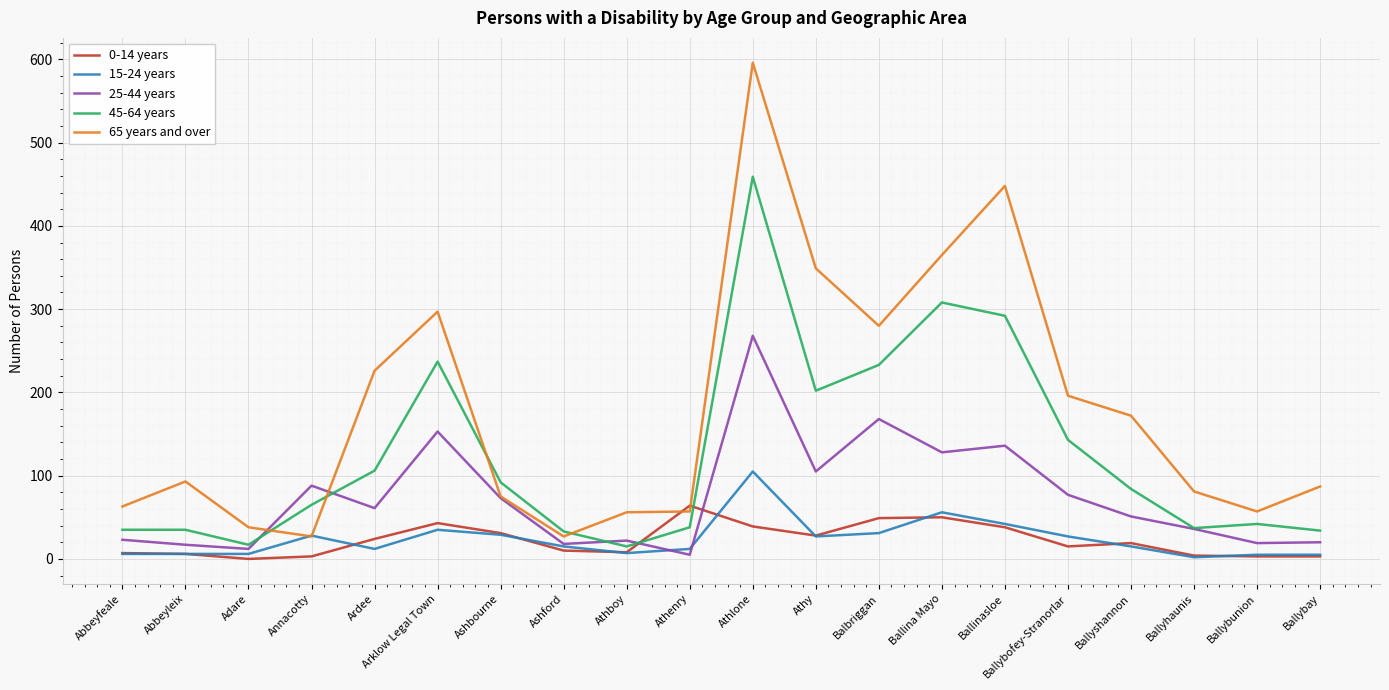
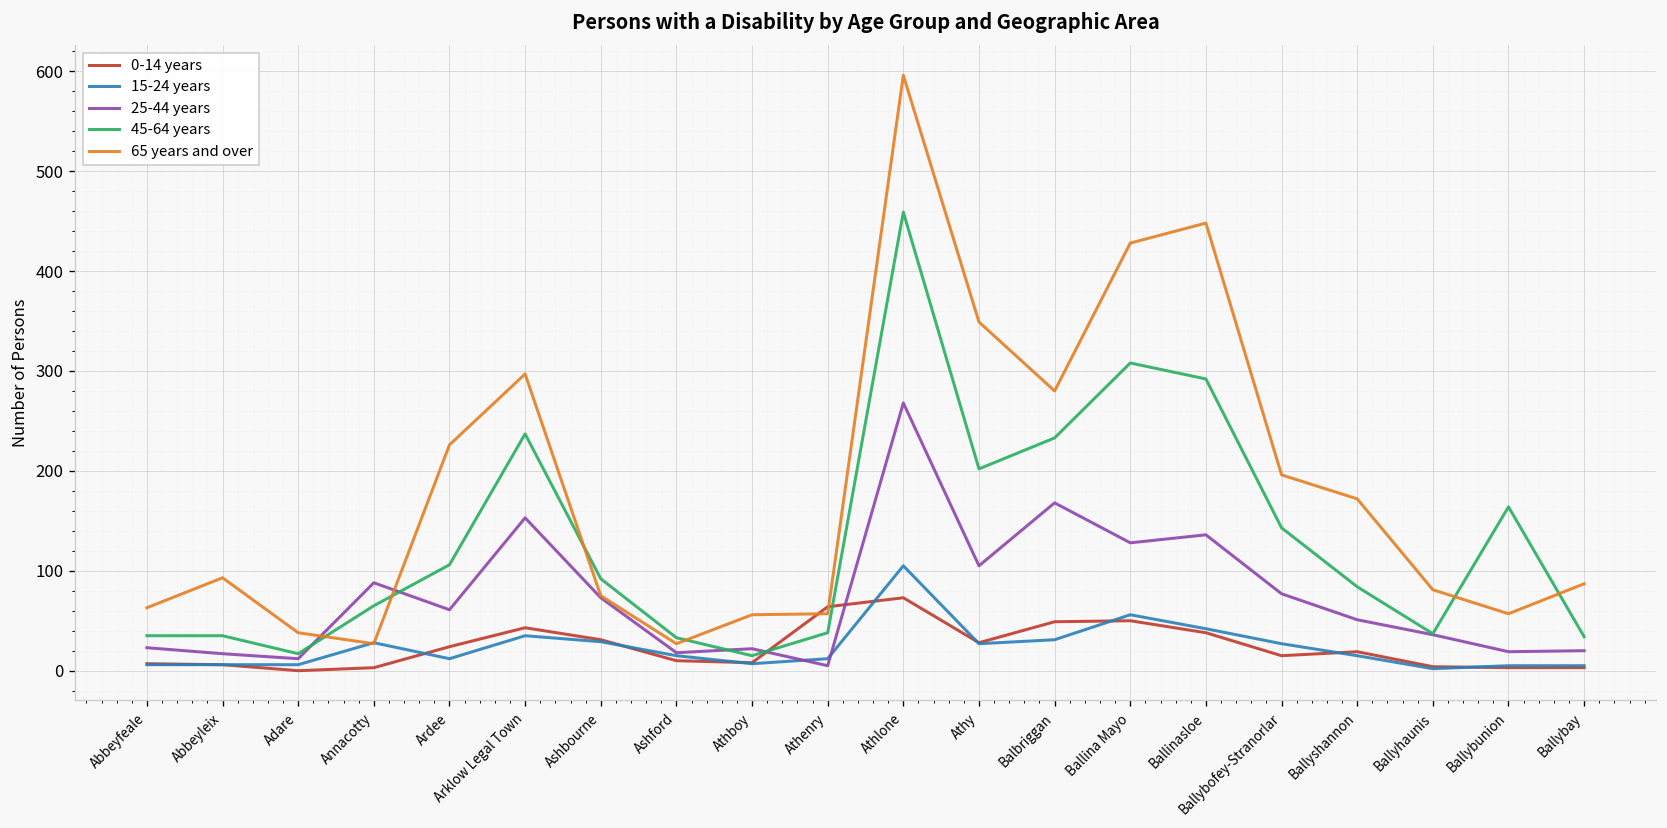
0-14 years, Athlone: 40 -> 70
65 years and over, Ballina Mayo: 370 -> 430
45-64 years, Ballybunion: 40 -> 160
